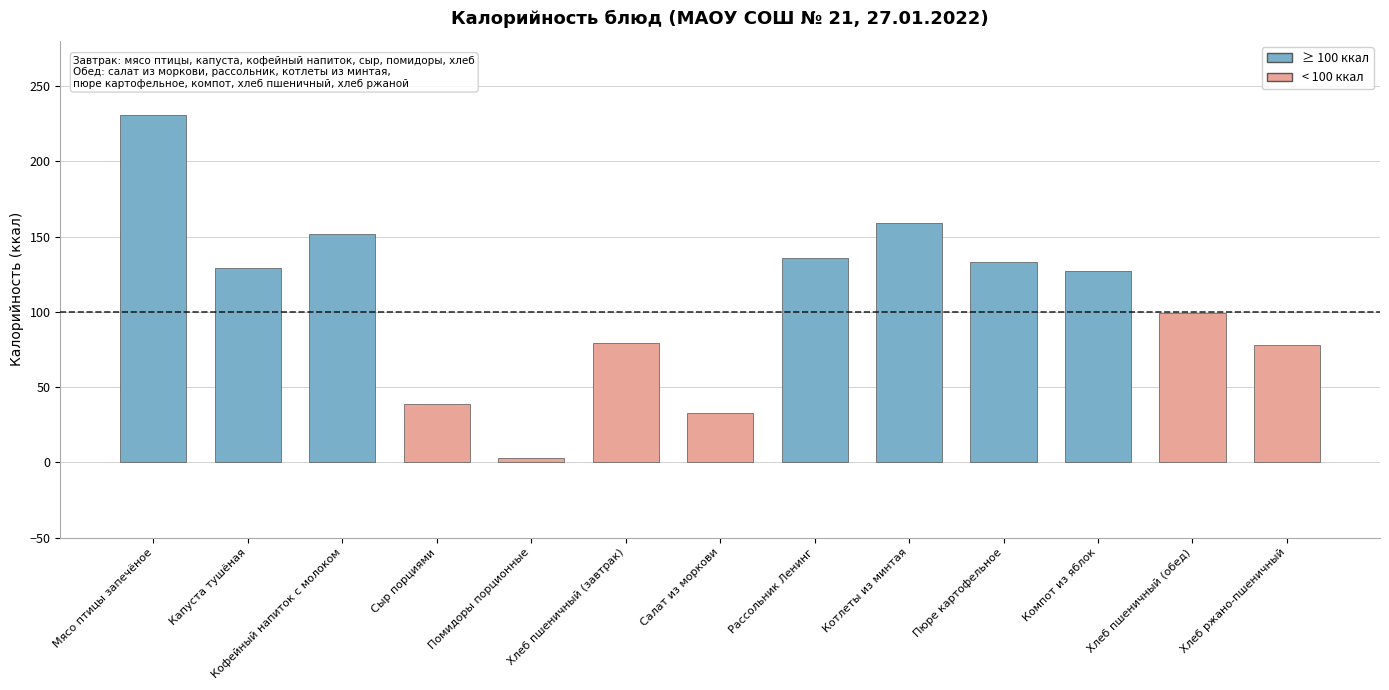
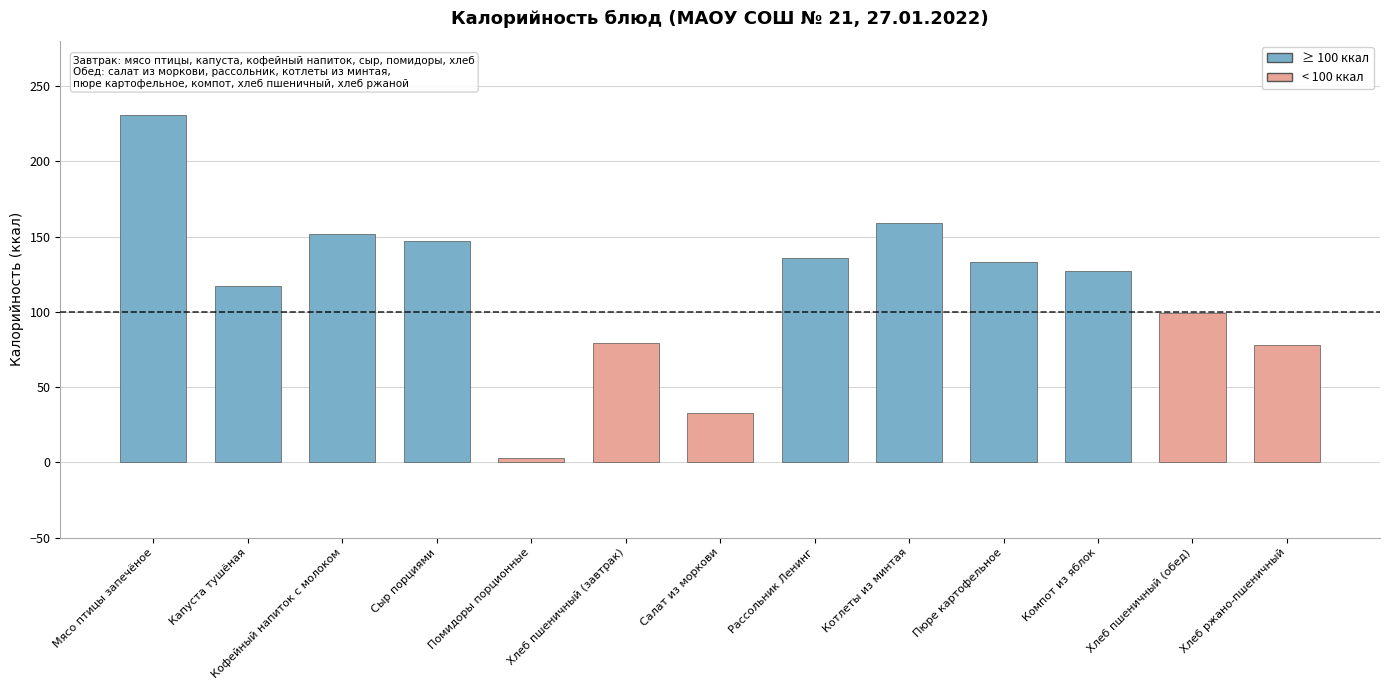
Капуста тушёная: 129 -> 117
Сыр порциями: 39 -> 147
